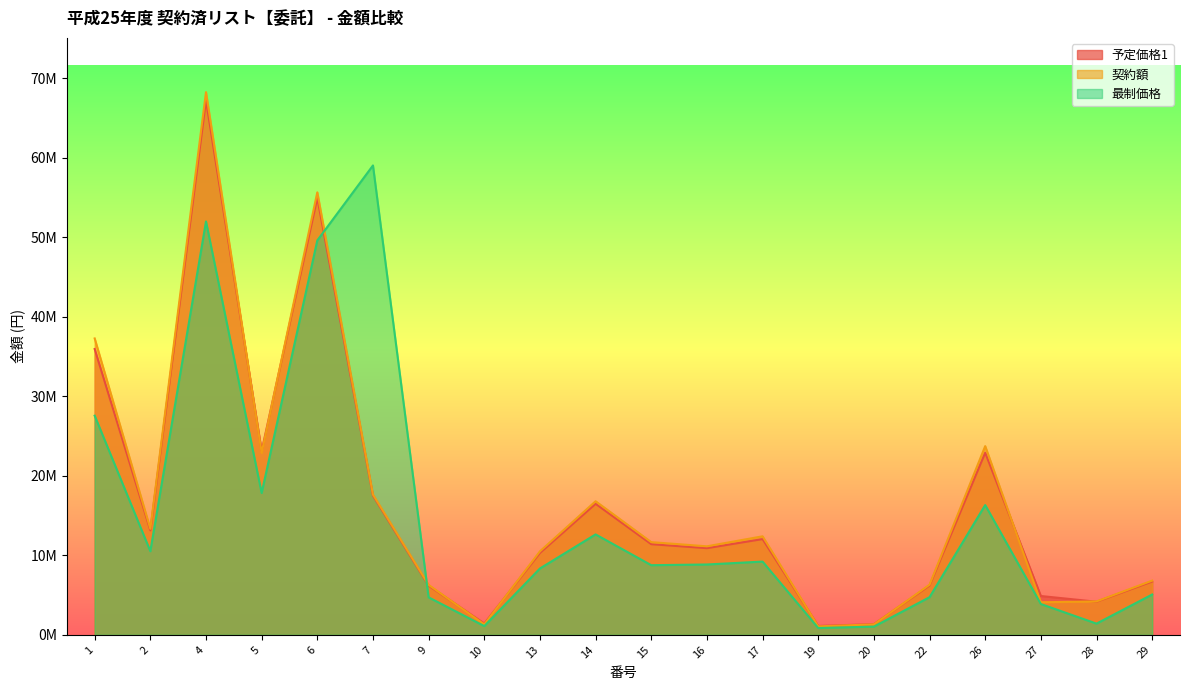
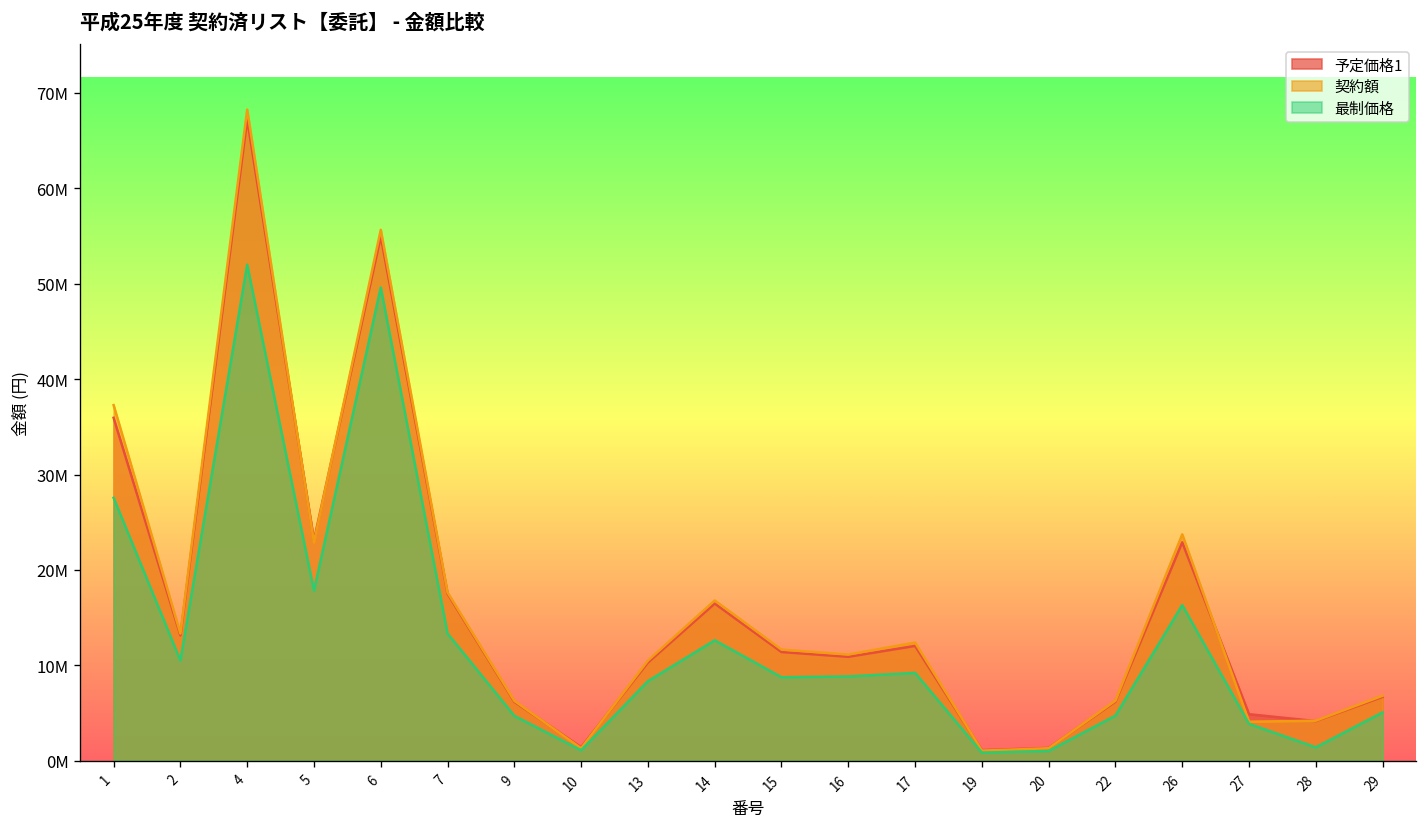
最制価格, 7: 59000000 -> 13000000
